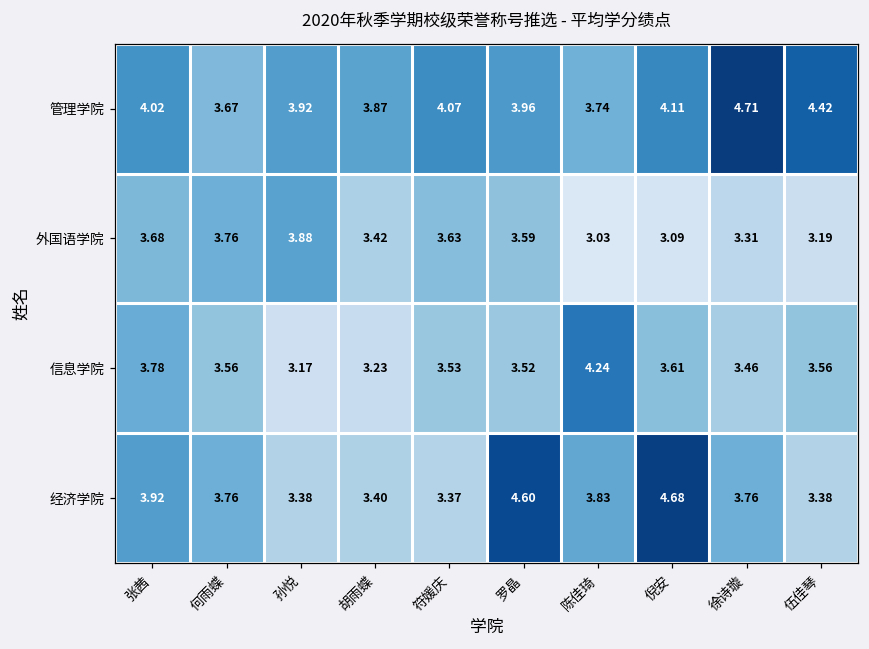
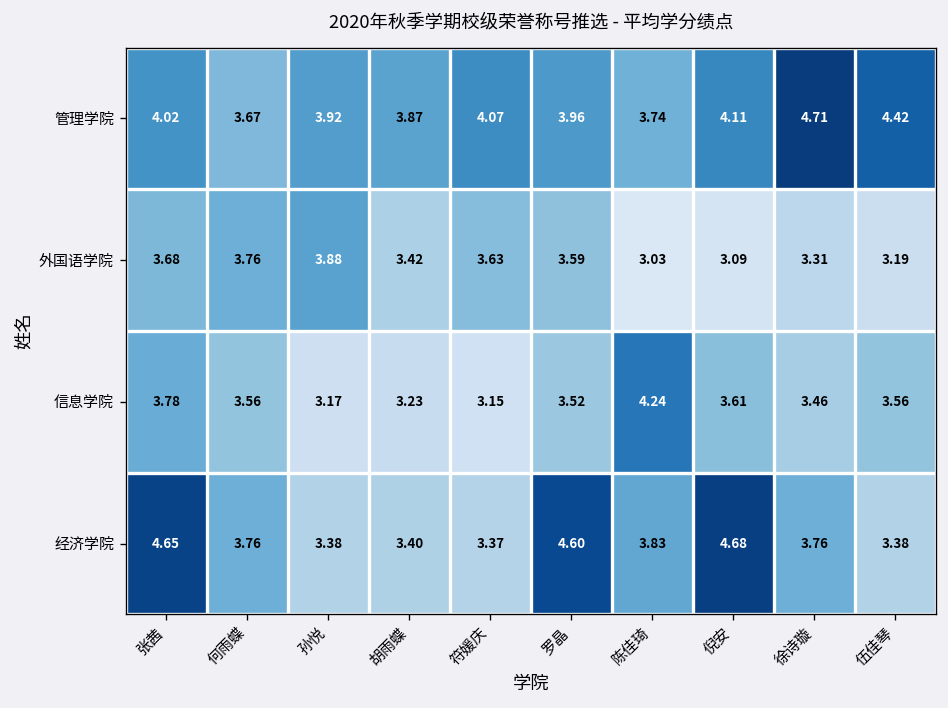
信息学院, 符媛庆: 3.53 -> 3.15
经济学院, 张茜: 3.92 -> 4.65
